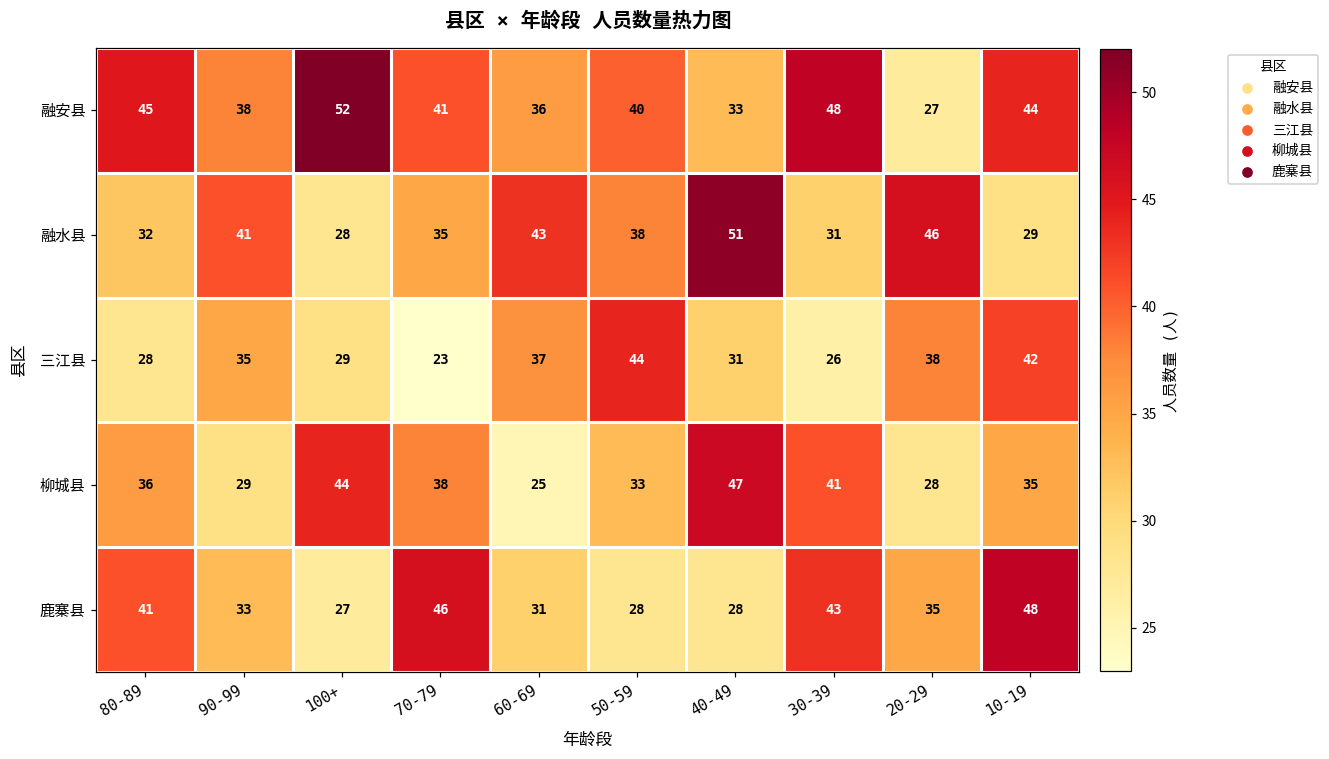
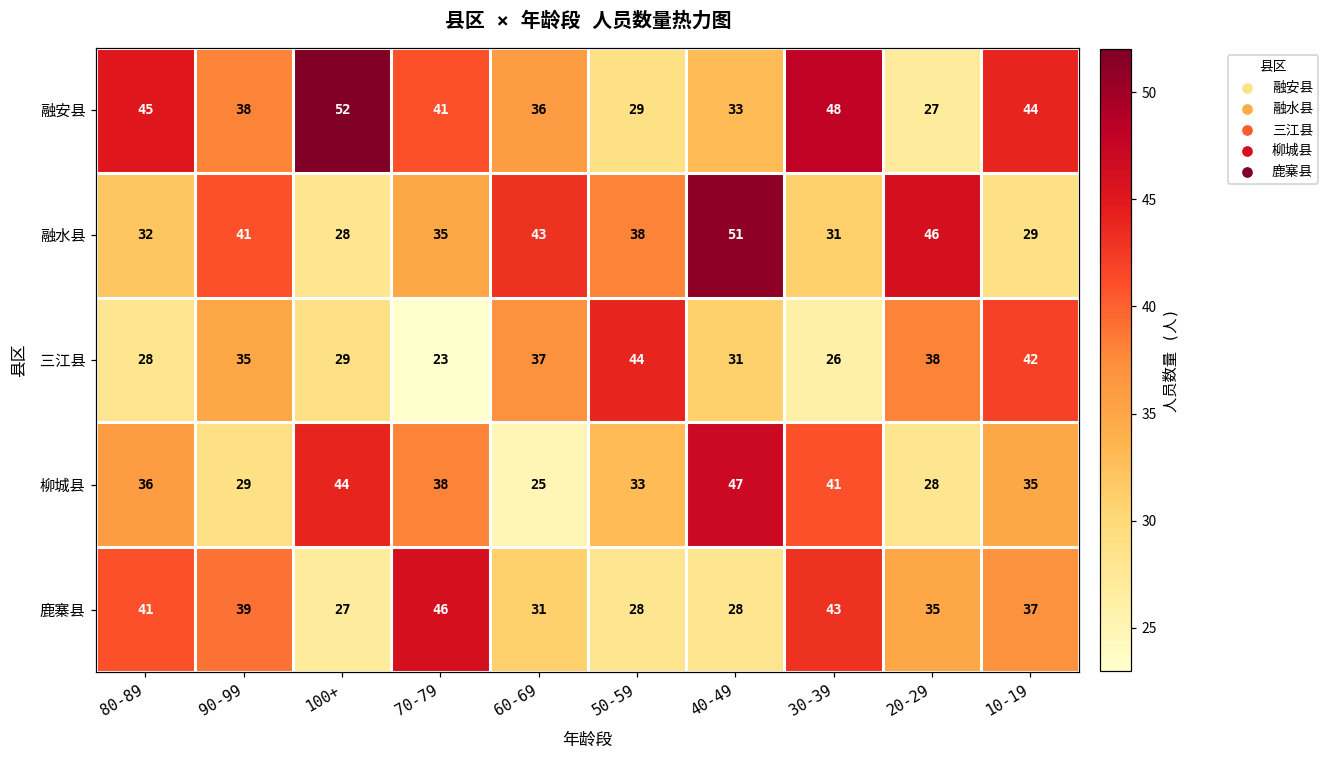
融安县, 50-59: 40 -> 29
鹿寨县, 90-99: 33 -> 39
鹿寨县, 10-19: 48 -> 37
